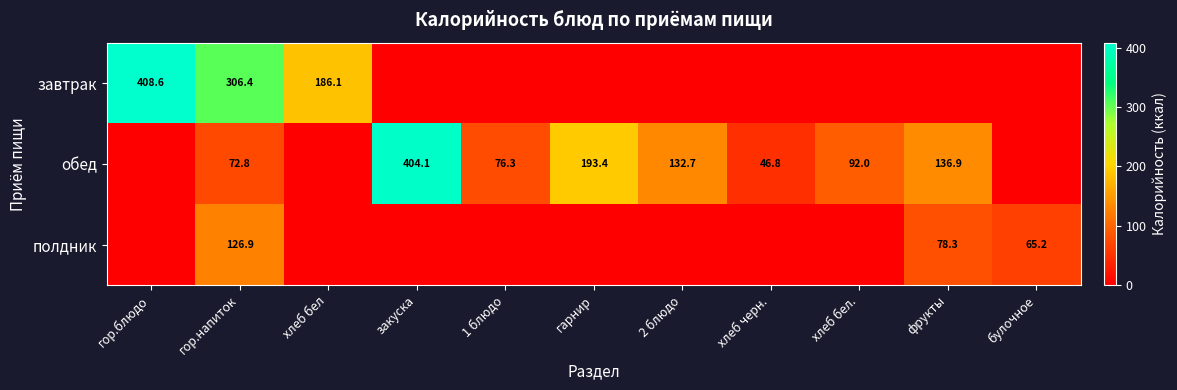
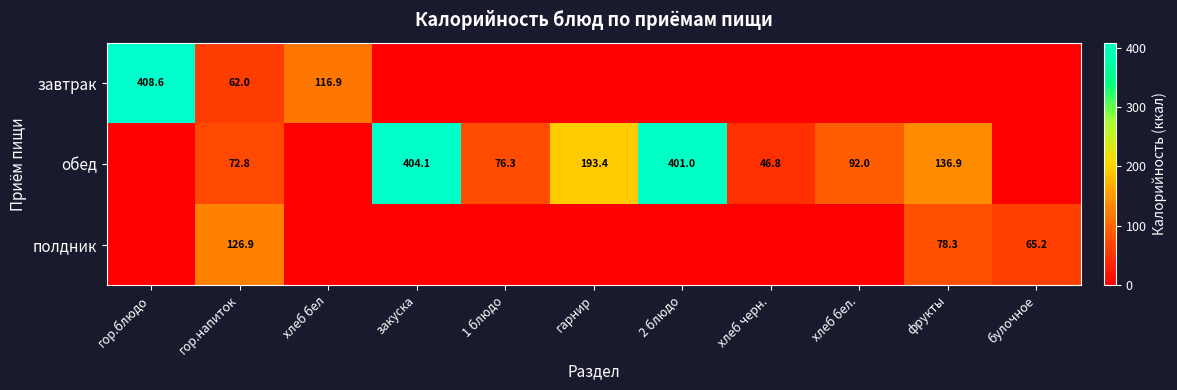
завтрак, гор.напиток: 306.4 -> 62.0
завтрак, хлеб бел: 186.1 -> 116.9
обед, 2 блюдо: 132.7 -> 401.0
